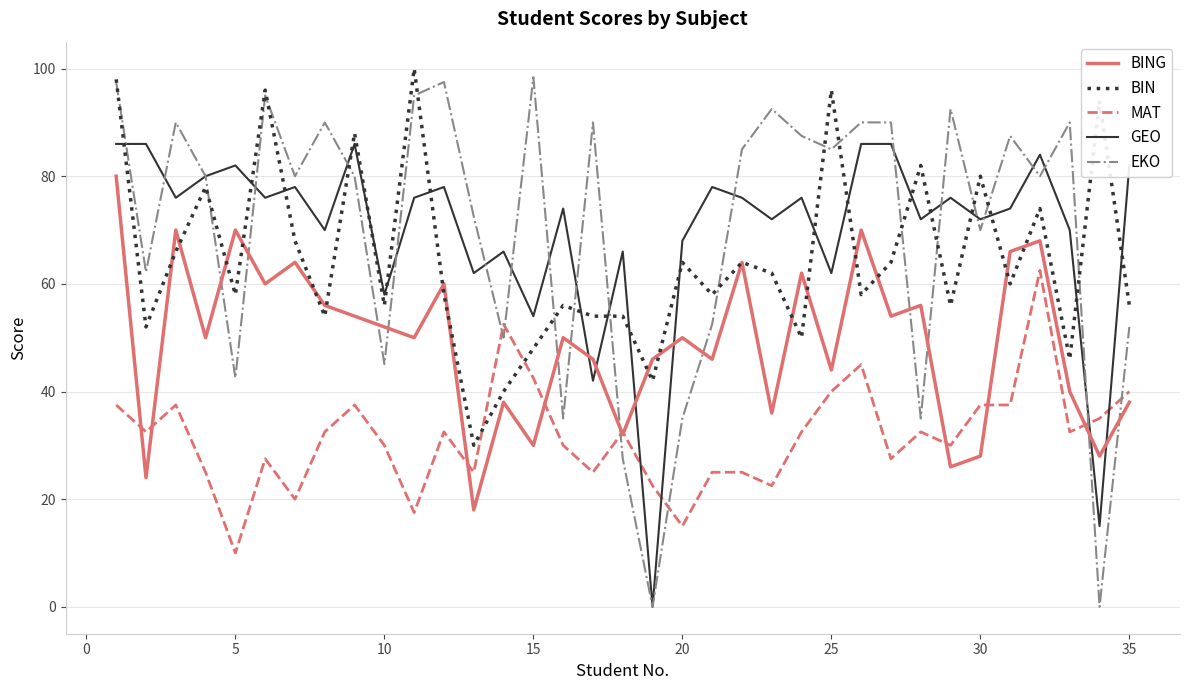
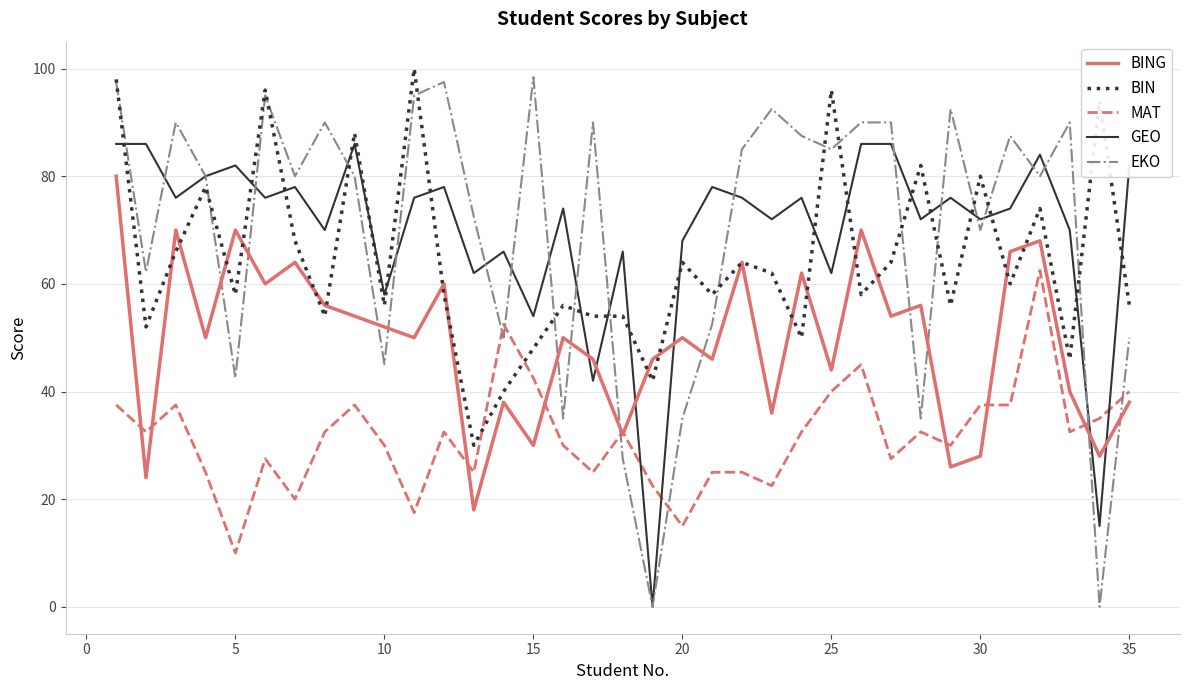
EKO, 35: 52 -> 50
